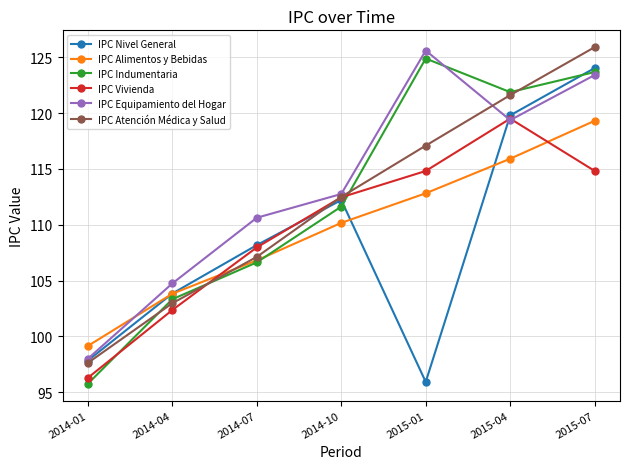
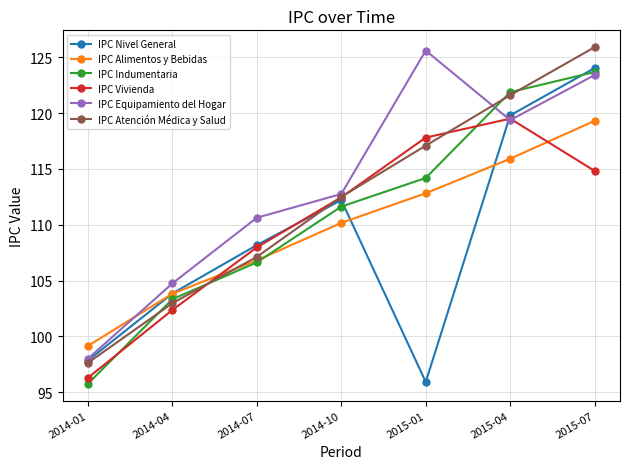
IPC Indumentaria, 2015-01: 124.9 -> 114.2
IPC Vivienda, 2015-01: 114.8 -> 117.8
